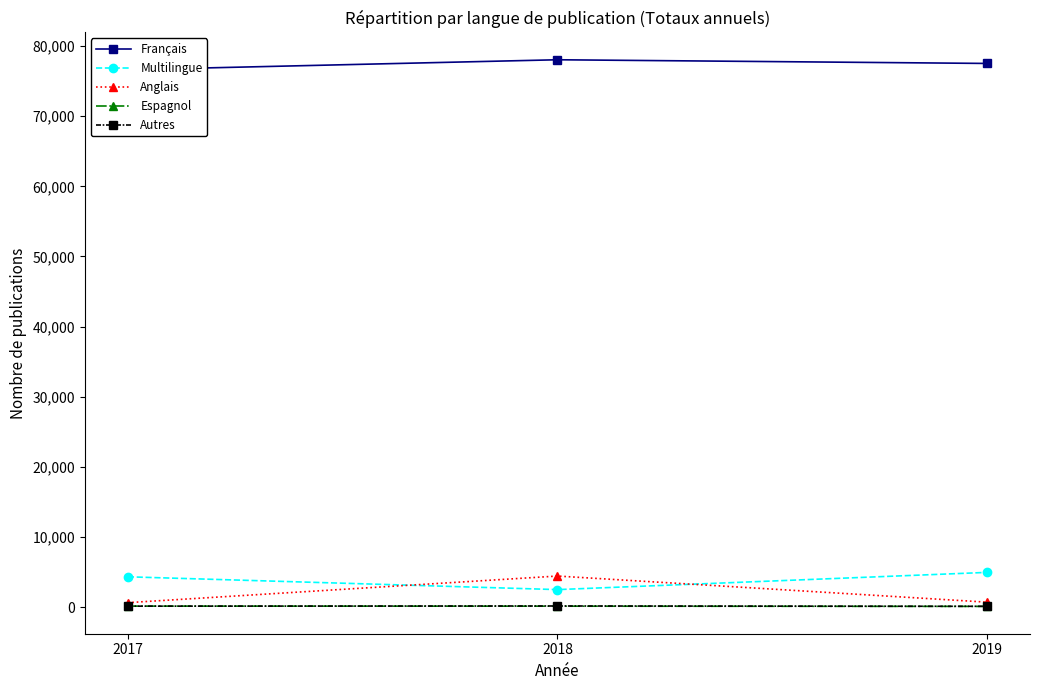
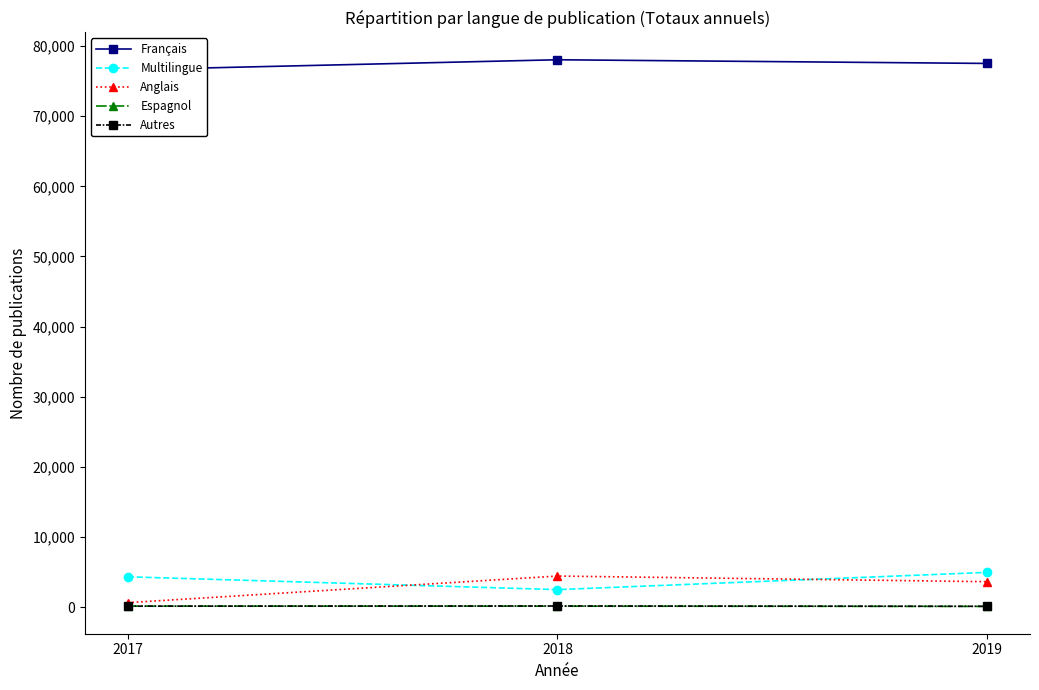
Anglais, 2019: 1,000 -> 4,000
